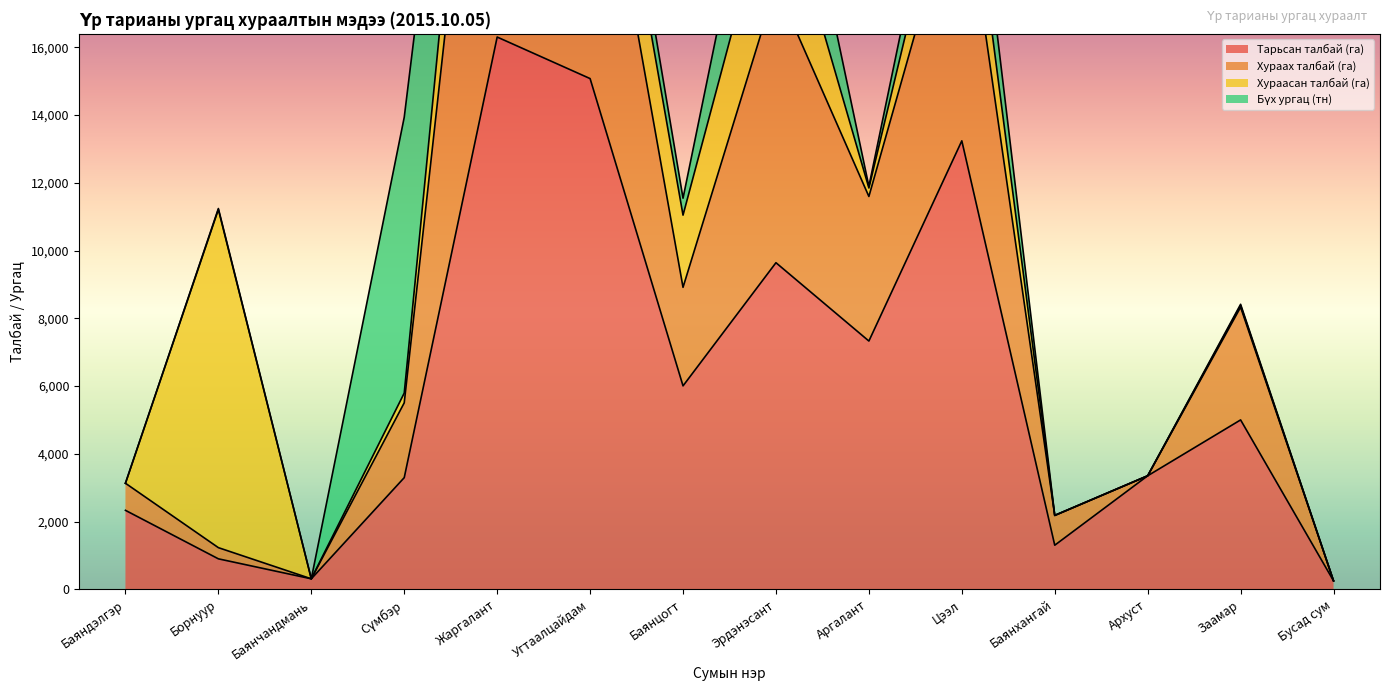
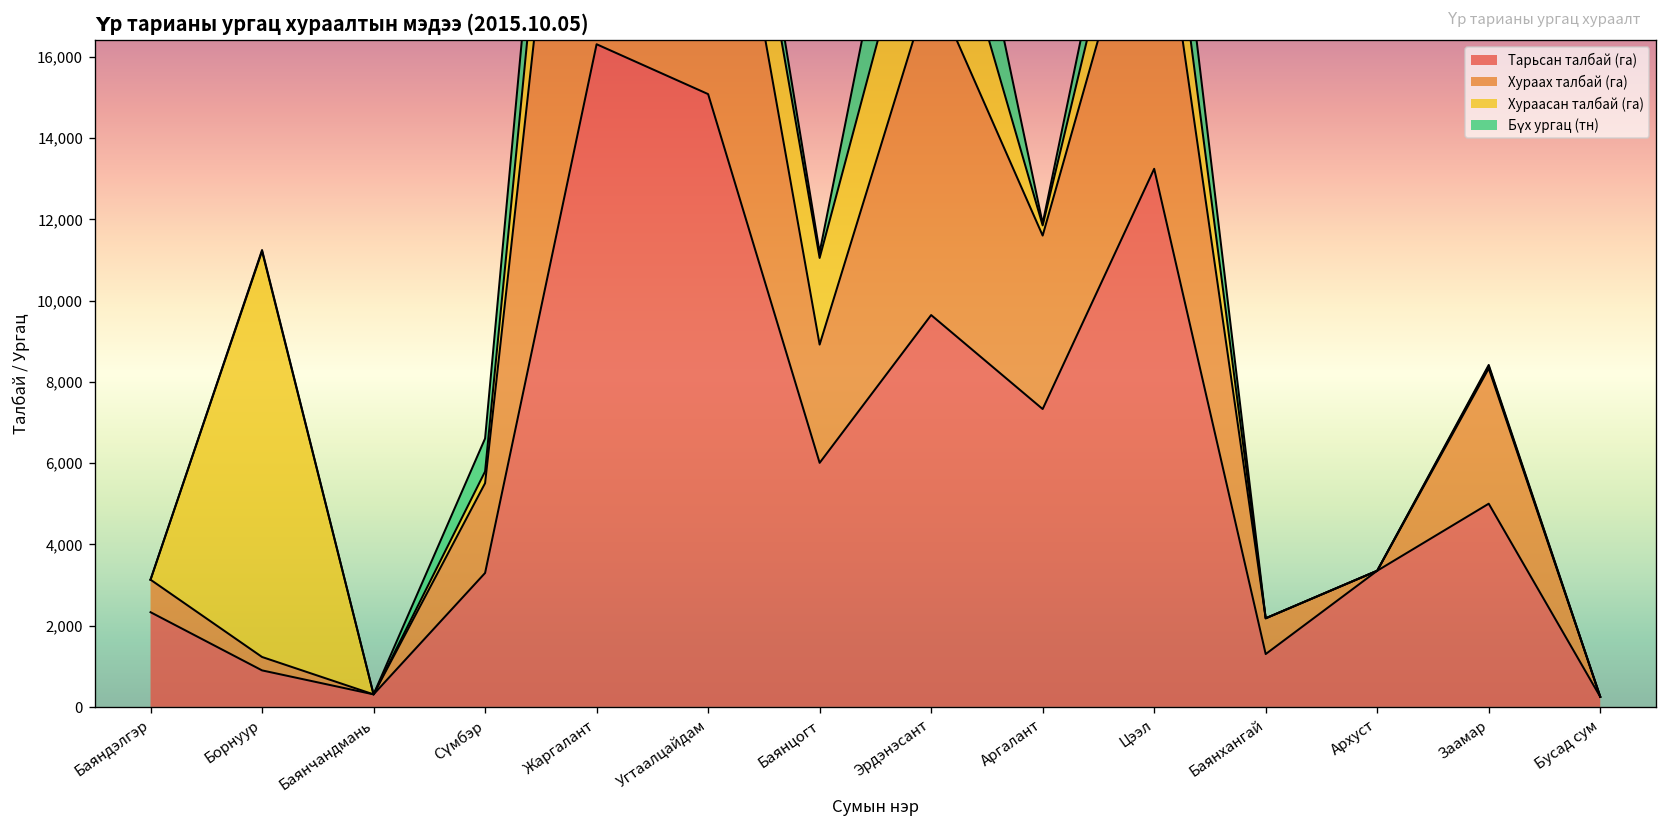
Бүх ургац (тн), Сүмбэр: 8,100 -> 800
Бүх ургац (тн), Баянцогт: 500 -> 100
